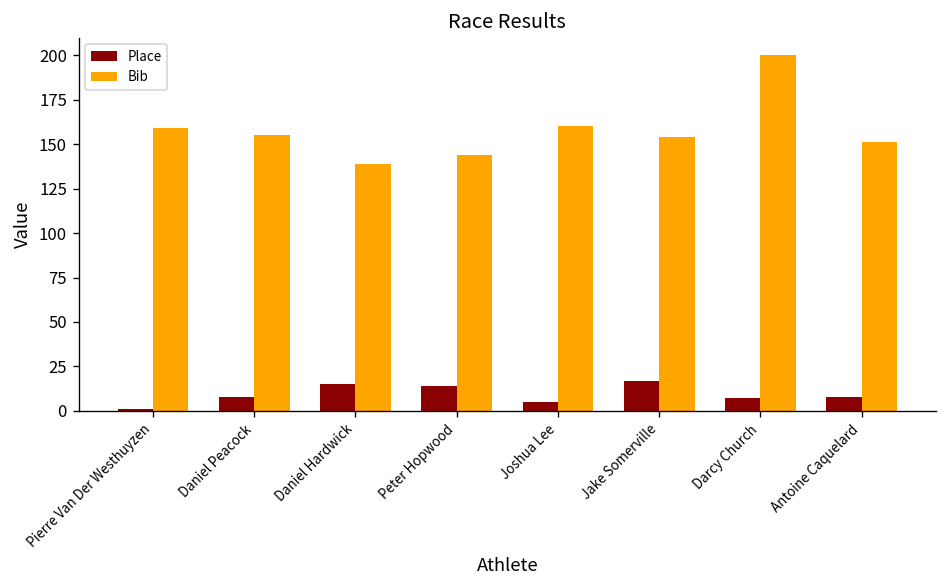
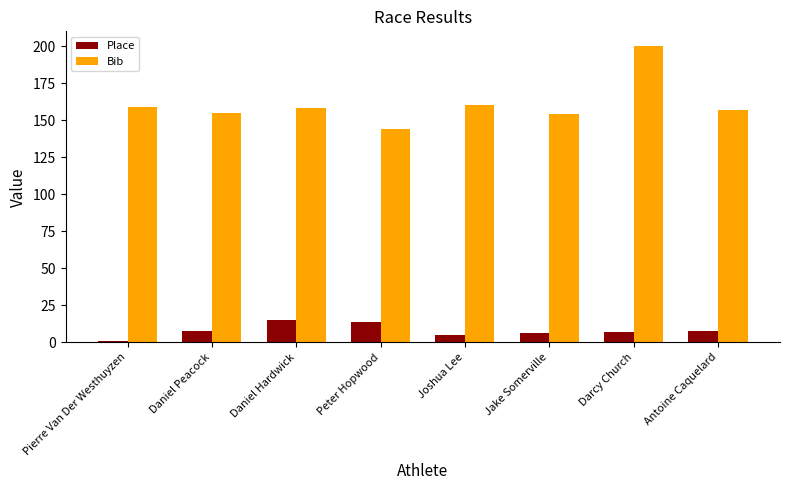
Bib, Daniel Hardwick: 139 -> 158
Place, Jake Somerville: 17 -> 6
Bib, Antoine Caquelard: 151 -> 157
